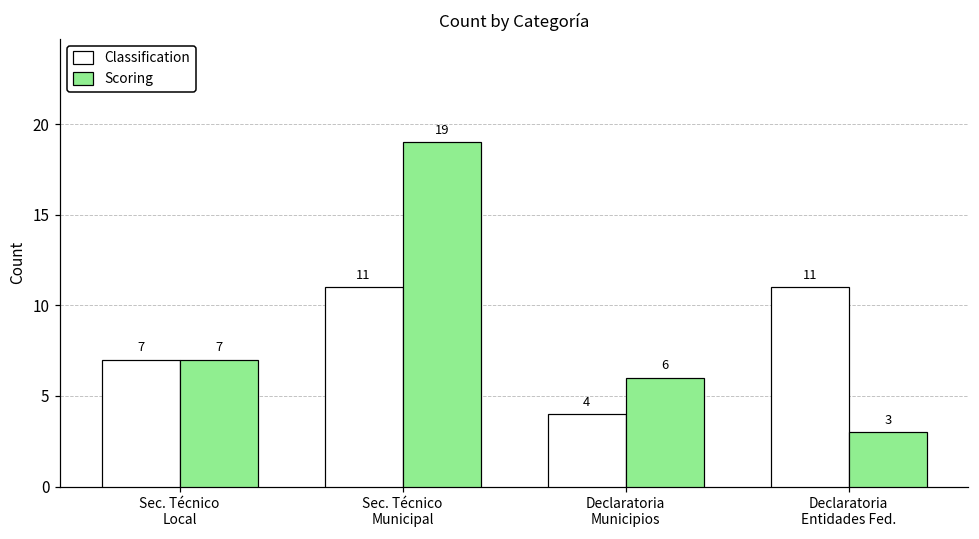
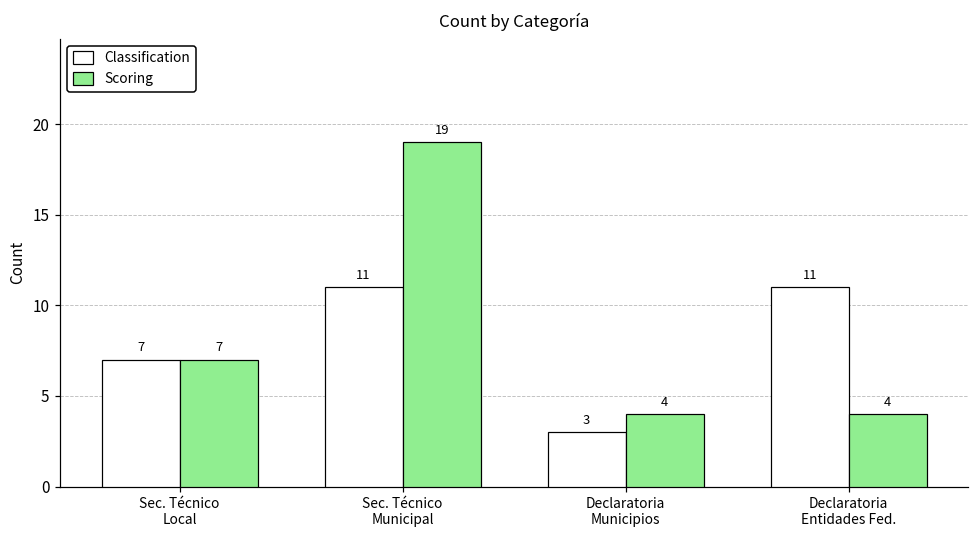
Classification, Declaratoria Municipios: 4 -> 3
Scoring, Declaratoria Municipios: 6 -> 4
Scoring, Declaratoria Entidades Fed.: 3 -> 4
